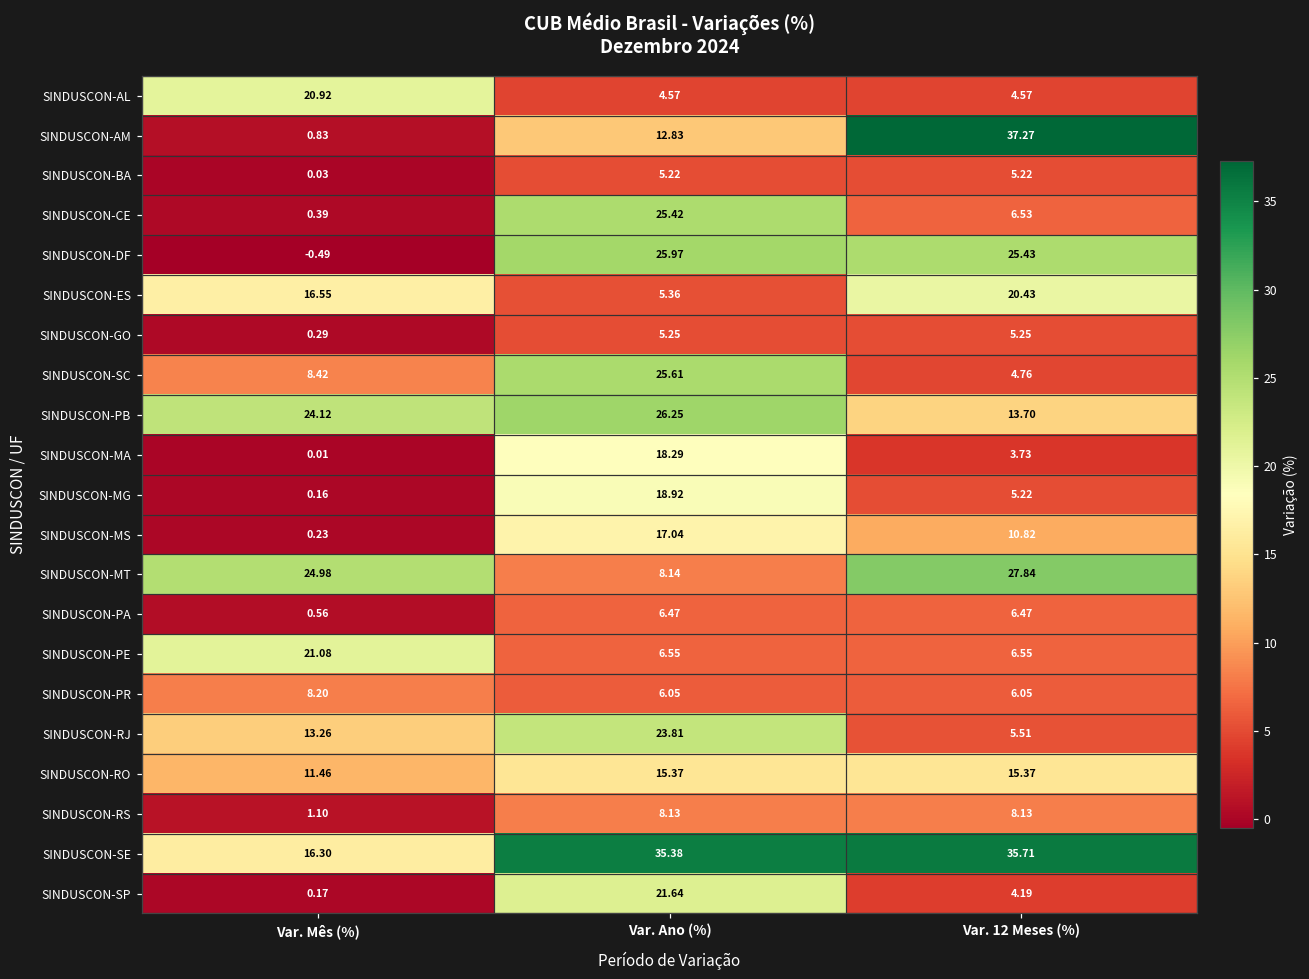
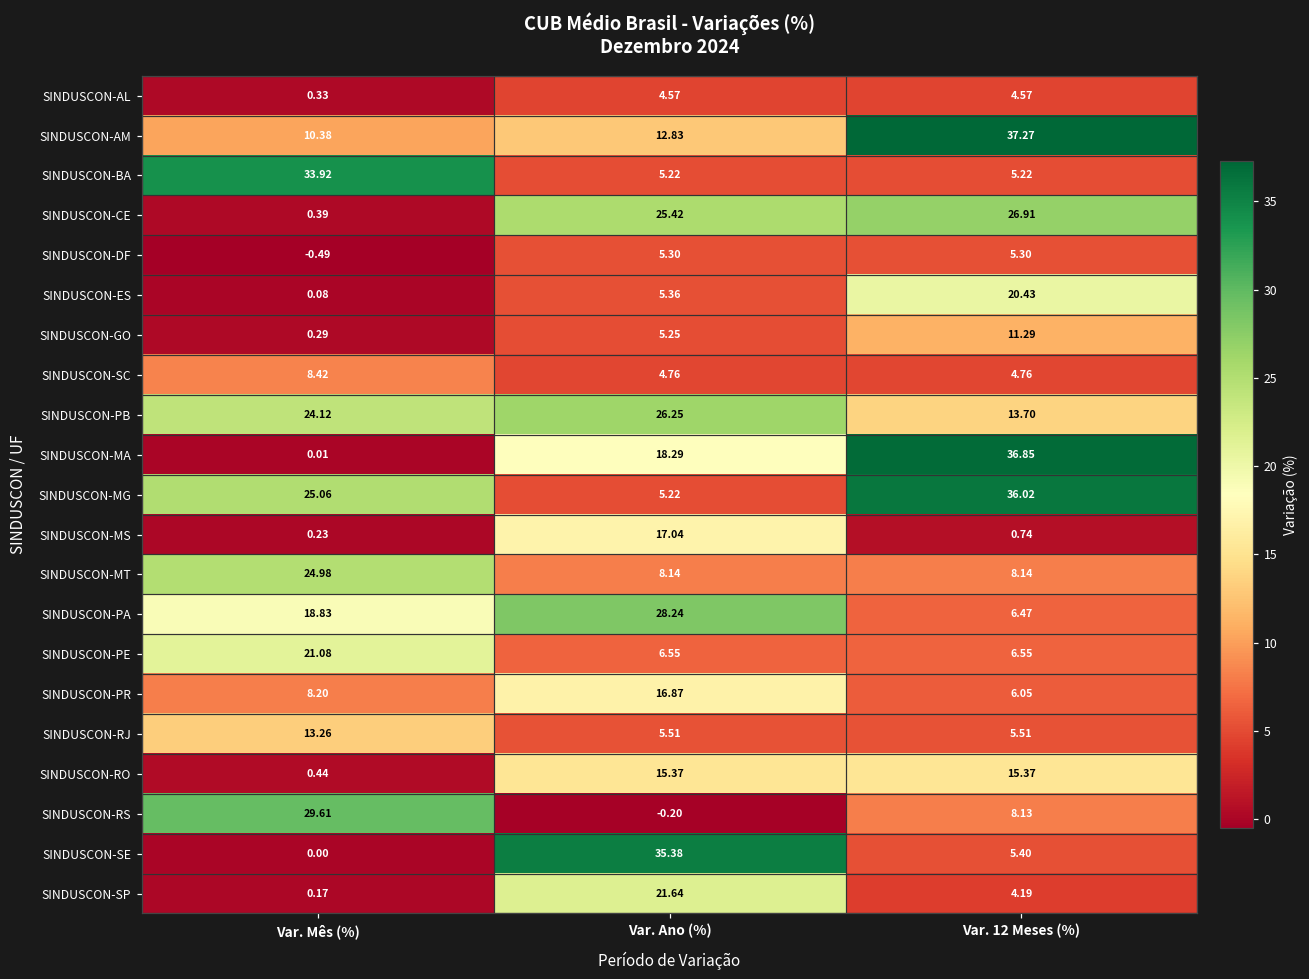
SINDUSCON-AL, Var. Mês (%): 20.92 -> 0.33
SINDUSCON-AM, Var. Mês (%): 0.83 -> 10.38
SINDUSCON-BA, Var. Mês (%): 0.03 -> 33.92
SINDUSCON-CE, Var. 12 Meses (%): 6.53 -> 26.91
SINDUSCON-DF, Var. Ano (%): 25.97 -> 5.30
SINDUSCON-DF, Var. 12 Meses (%): 25.43 -> 5.30
SINDUSCON-ES, Var. Mês (%): 16.55 -> 0.08
SINDUSCON-GO, Var. 12 Meses (%): 5.25 -> 11.29
SINDUSCON-SC, Var. Ano (%): 25.61 -> 4.76
SINDUSCON-MA, Var. 12 Meses (%): 3.73 -> 36.85
SINDUSCON-MG, Var. Mês (%): 0.16 -> 25.06
SINDUSCON-MG, Var. Ano (%): 18.92 -> 5.22
SINDUSCON-MG, Var. 12 Meses (%): 5.22 -> 36.02
SINDUSCON-MS, Var. 12 Meses (%): 10.82 -> 0.74
SINDUSCON-MT, Var. 12 Meses (%): 27.84 -> 8.14
SINDUSCON-PA, Var. Mês (%): 0.56 -> 18.83
SINDUSCON-PA, Var. Ano (%): 6.47 -> 28.24
SINDUSCON-PR, Var. Ano (%): 6.05 -> 16.87
SINDUSCON-RJ, Var. Ano (%): 23.81 -> 5.51
SINDUSCON-RO, Var. Mês (%): 11.46 -> 0.44
SINDUSCON-RS, Var. Mês (%): 1.10 -> 29.61
SINDUSCON-RS, Var. Ano (%): 8.13 -> -0.20
SINDUSCON-SE, Var. Mês (%): 16.30 -> 0.00
SINDUSCON-SE, Var. 12 Meses (%): 35.71 -> 5.40
